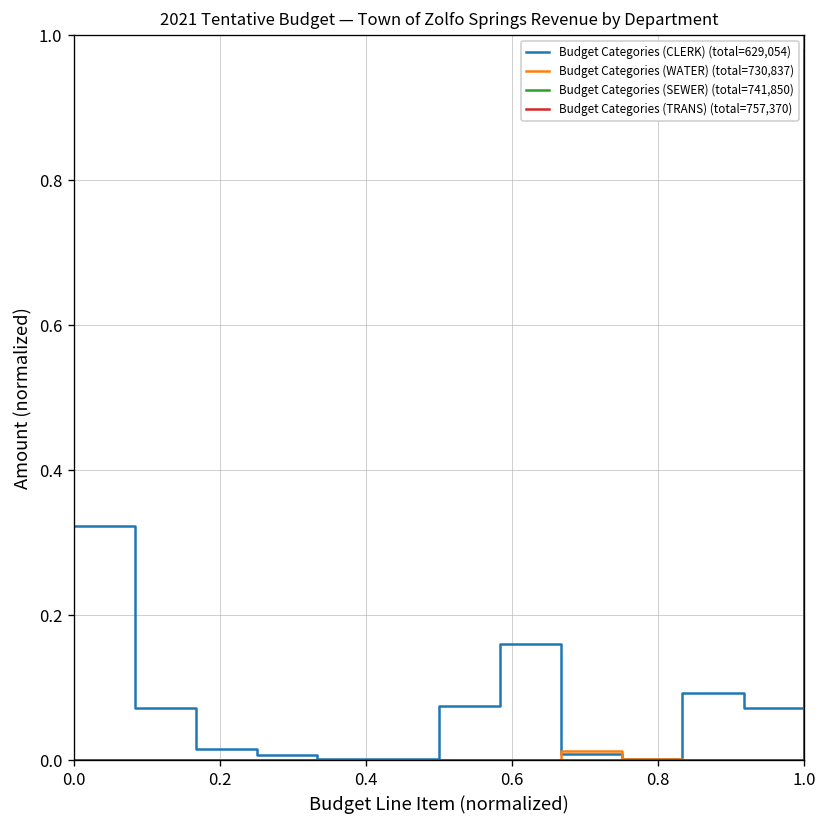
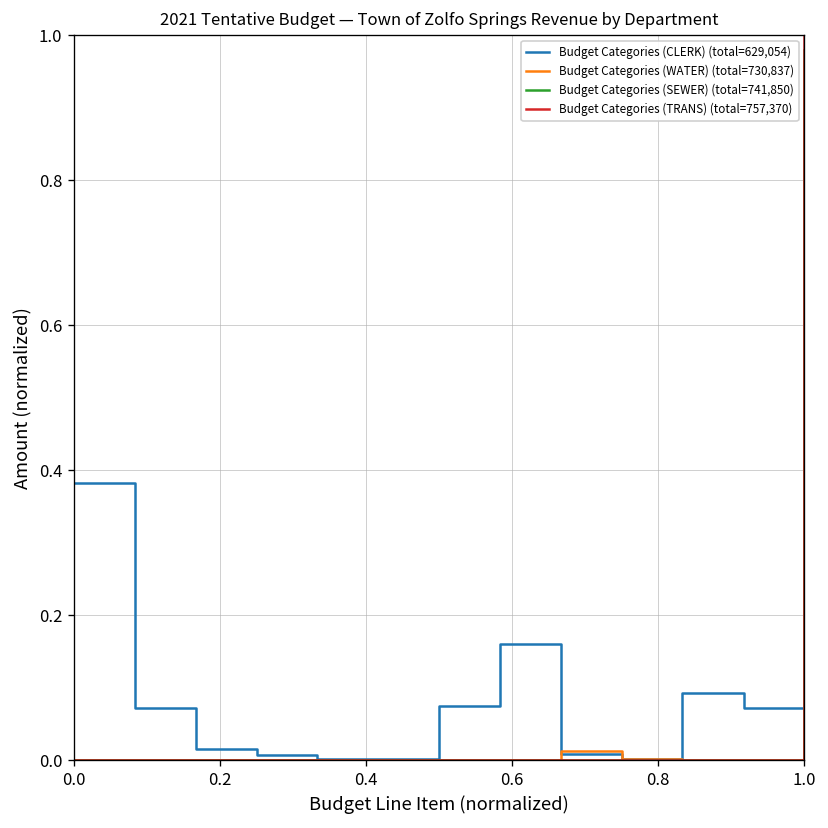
Budget Categories (CLERK) (total=629,054), 0.0: 0.32 -> 0.38
